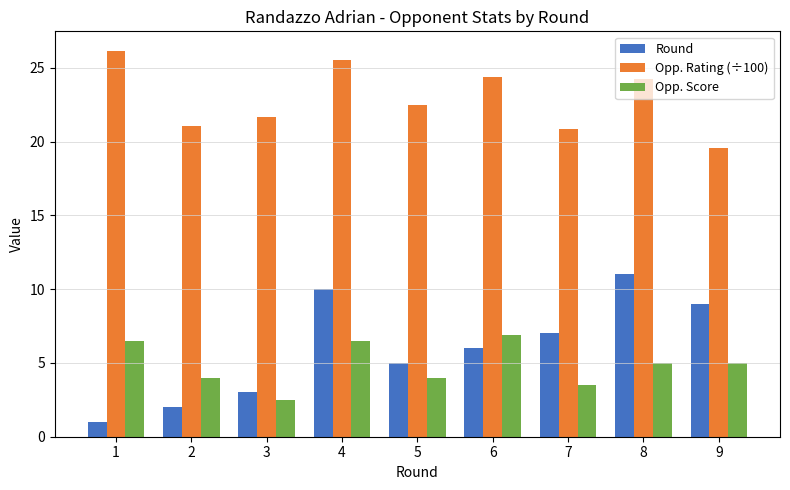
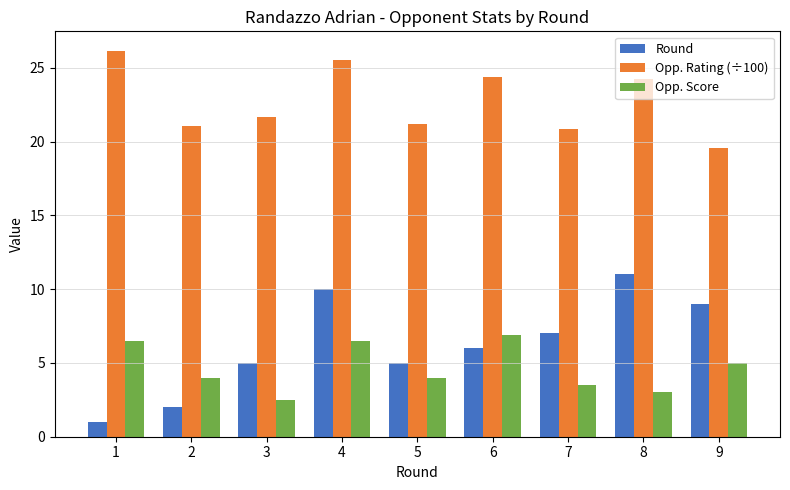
Round, 3: 3 -> 5
Opp. Rating (÷100), 5: 22.5 -> 21.2
Opp. Score, 8: 5 -> 3
